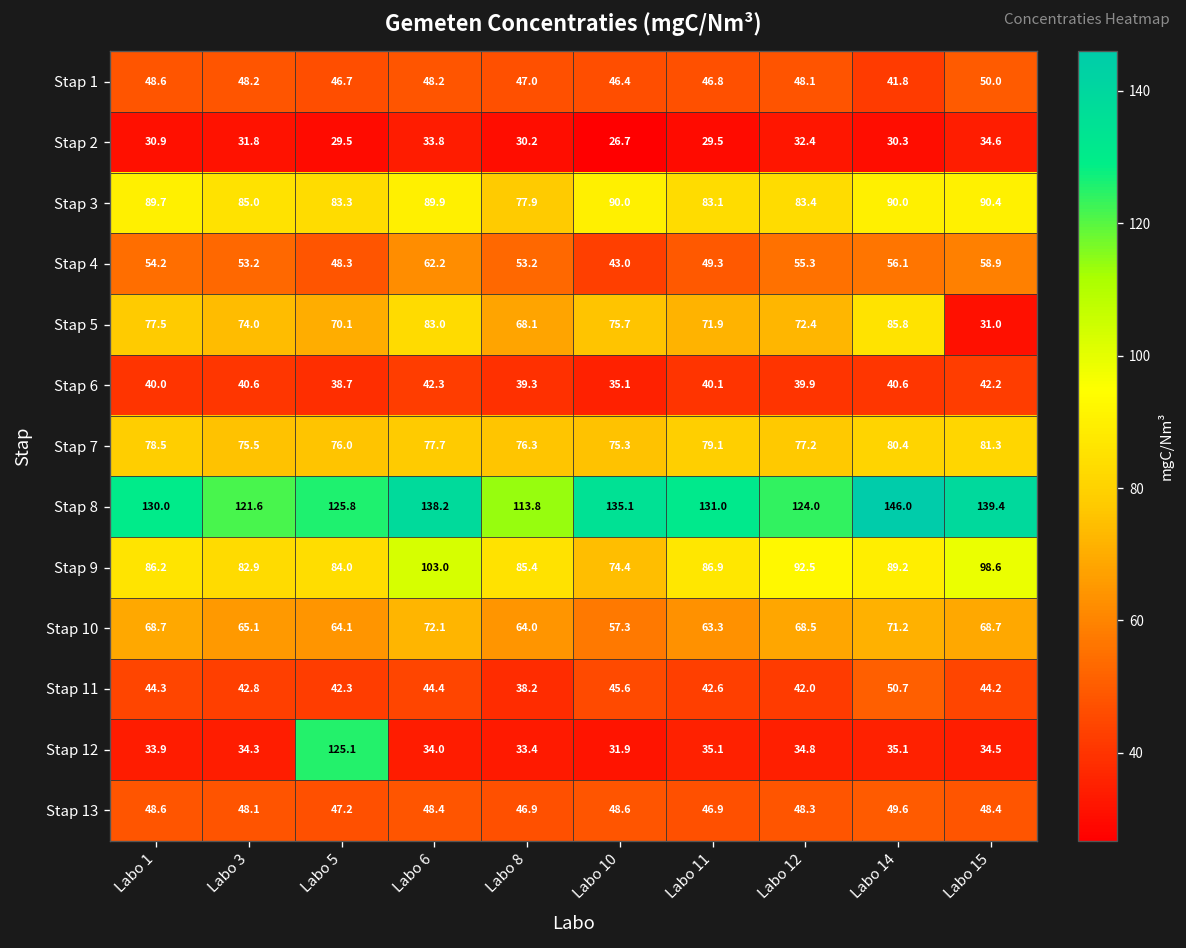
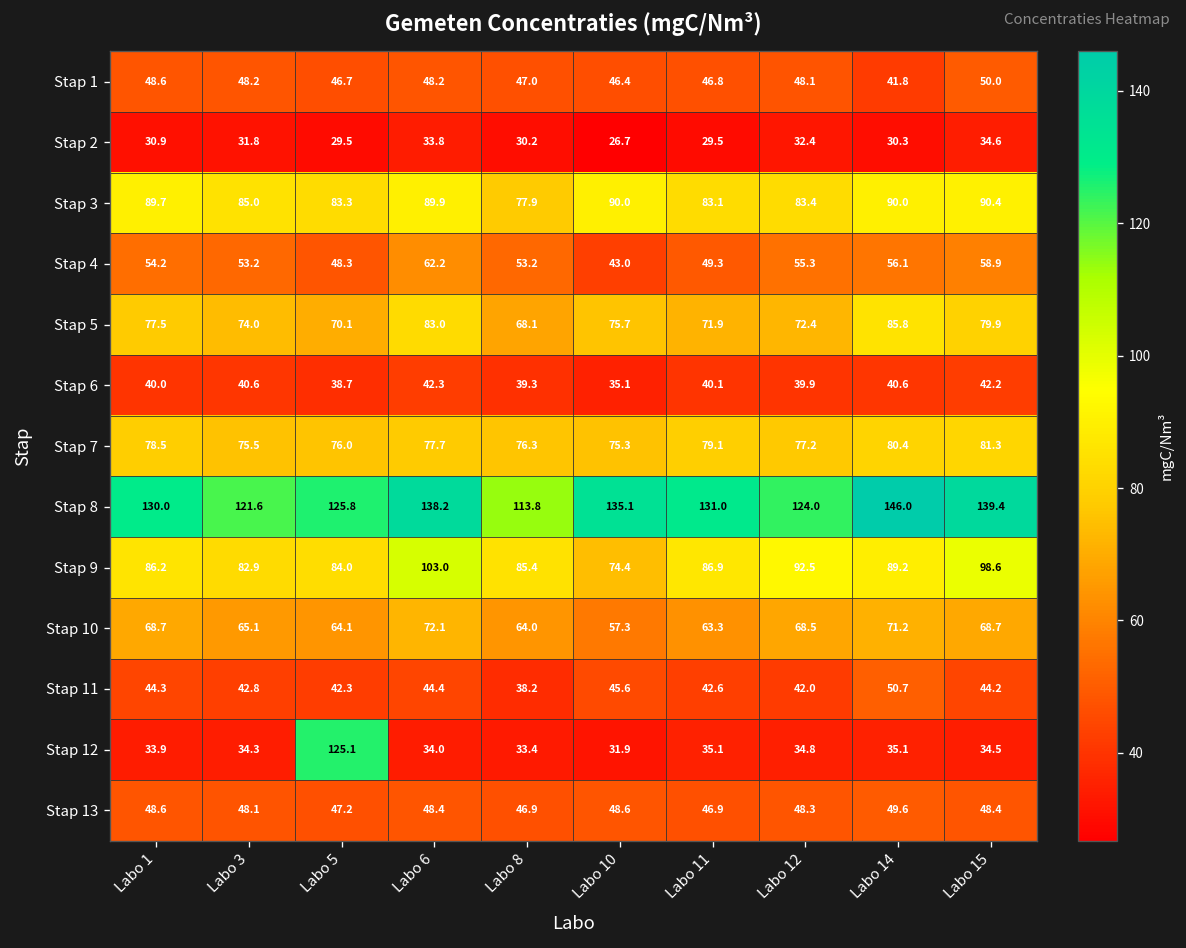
Stap 5, Labo 15: 31.0 -> 79.9
